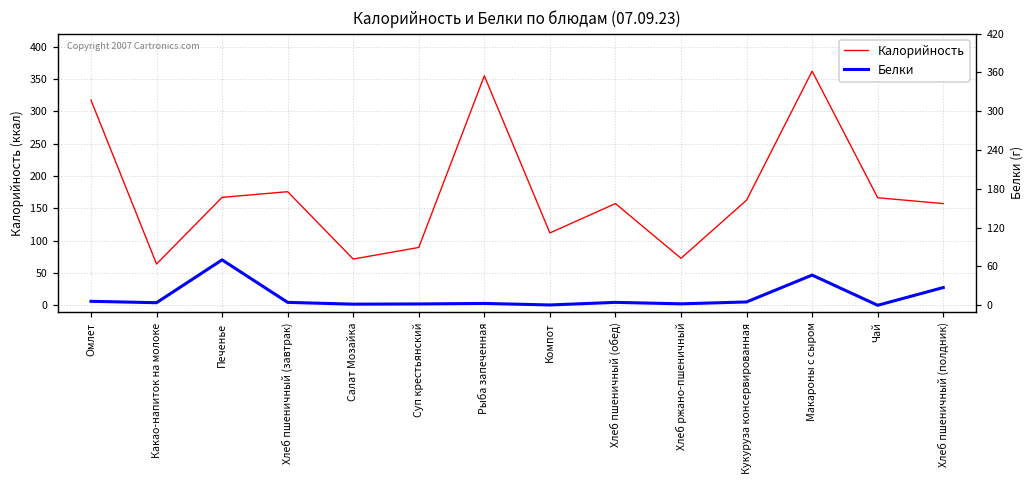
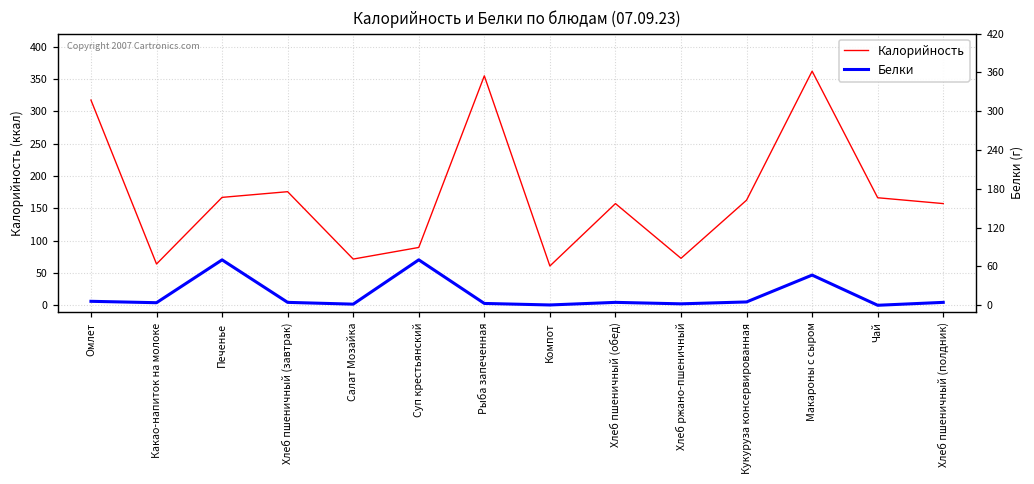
Белки, Суп крестьянский: 0 -> 70
Калорийность, Компот: 110 -> 60
Белки, Хлеб пшеничный (полдник): 30 -> 0
